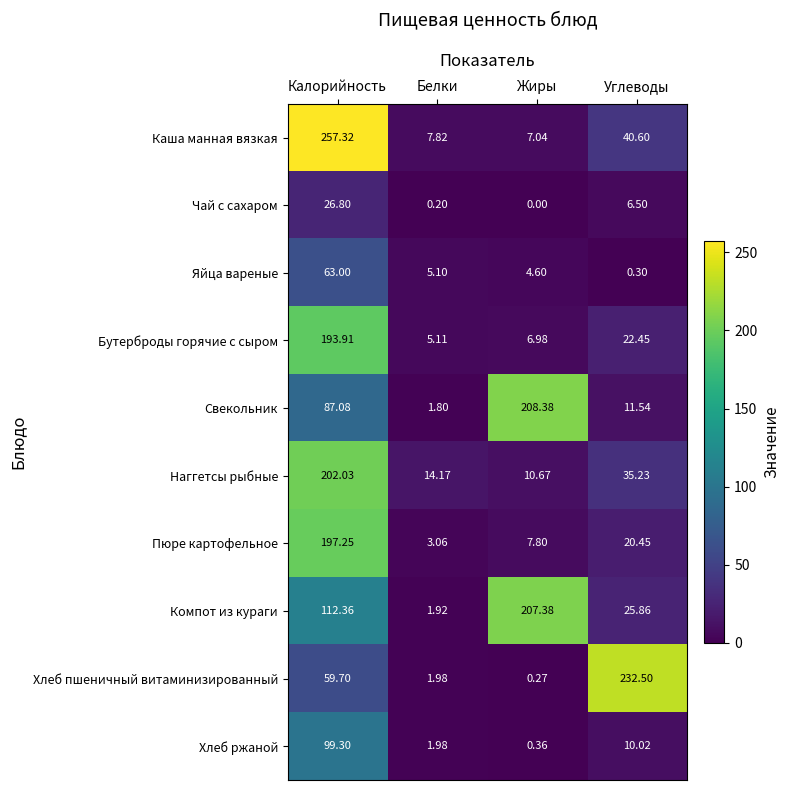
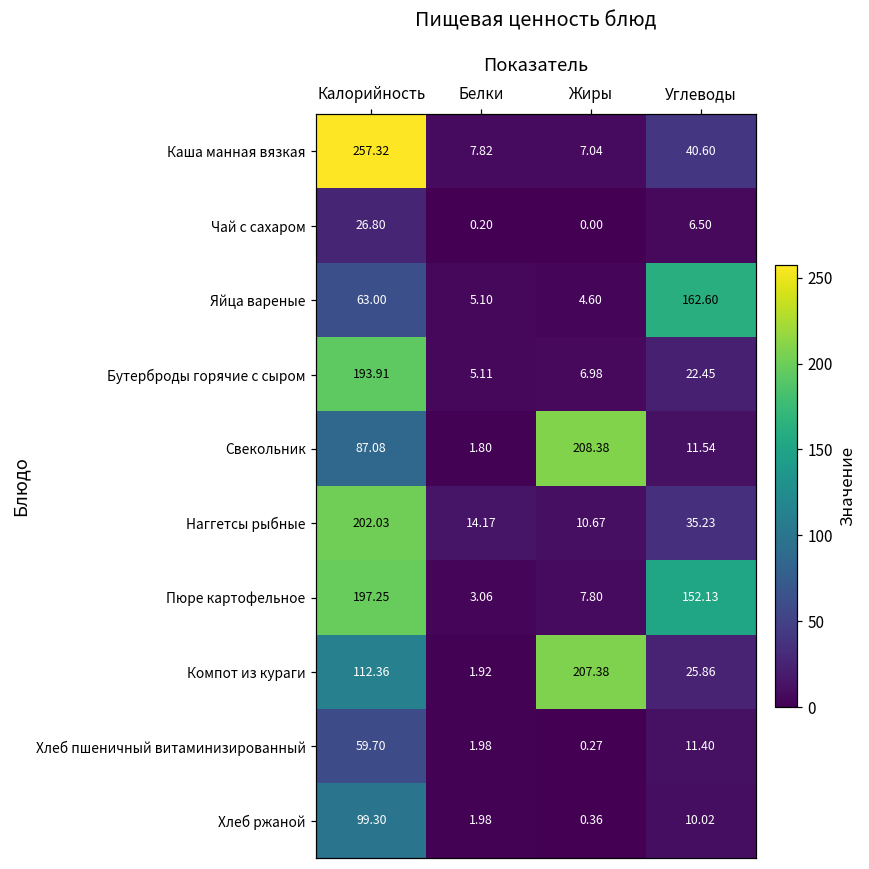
Яйца вареные, Углеводы: 0.30 -> 162.60
Пюре картофельное, Углеводы: 20.45 -> 152.13
Хлеб пшеничный витаминизированный, Углеводы: 232.50 -> 11.40
